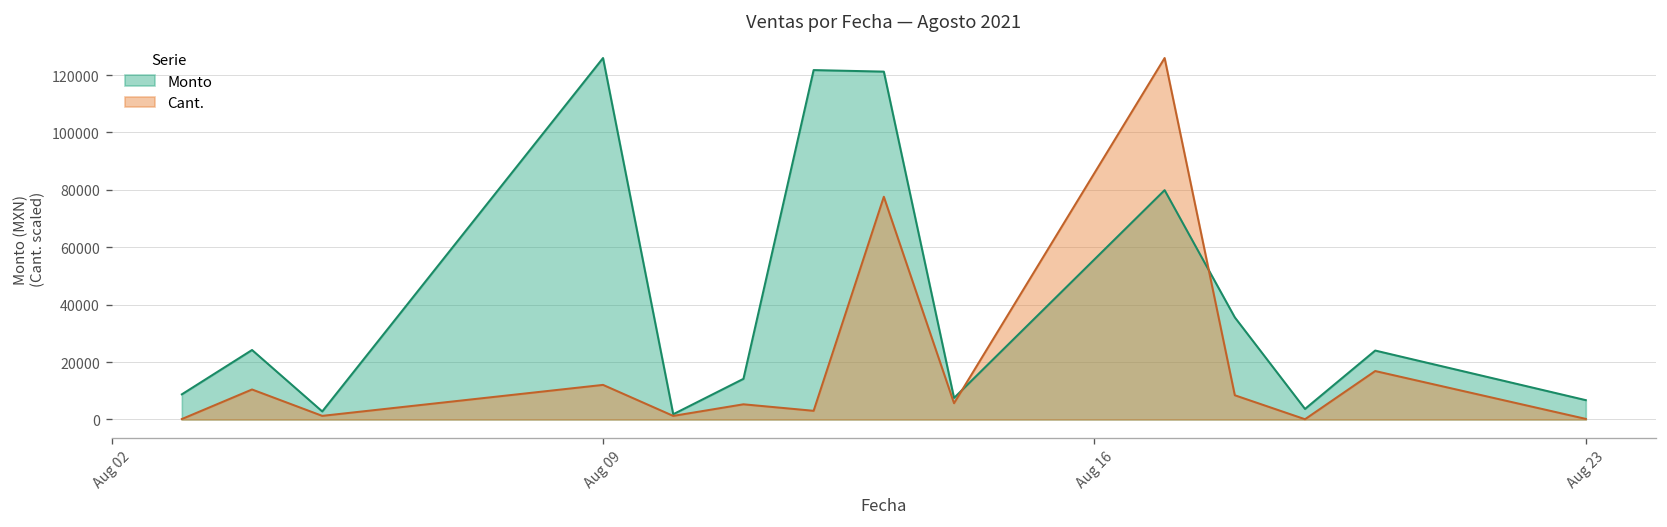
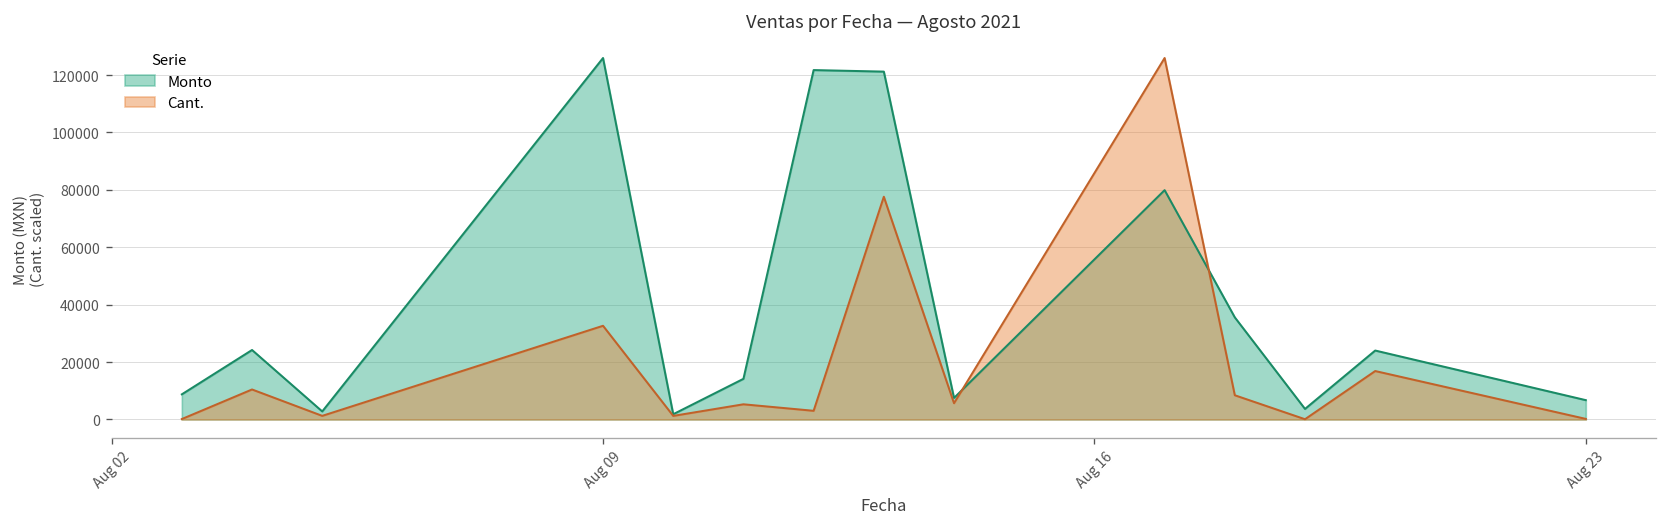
Cant., Aug 09: 12000 -> 33000
